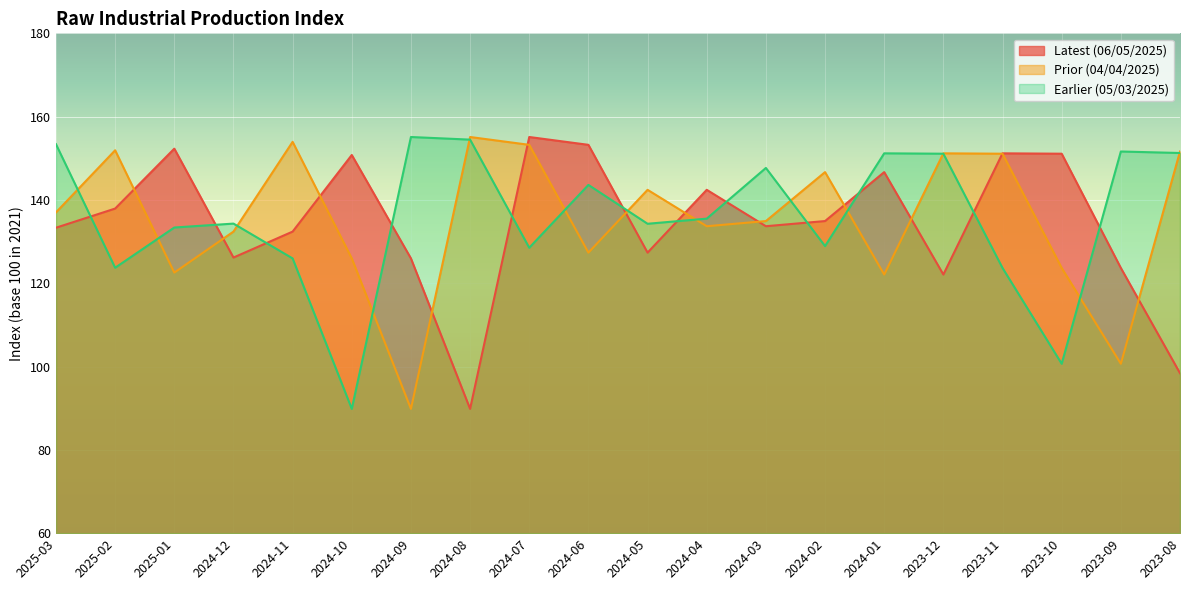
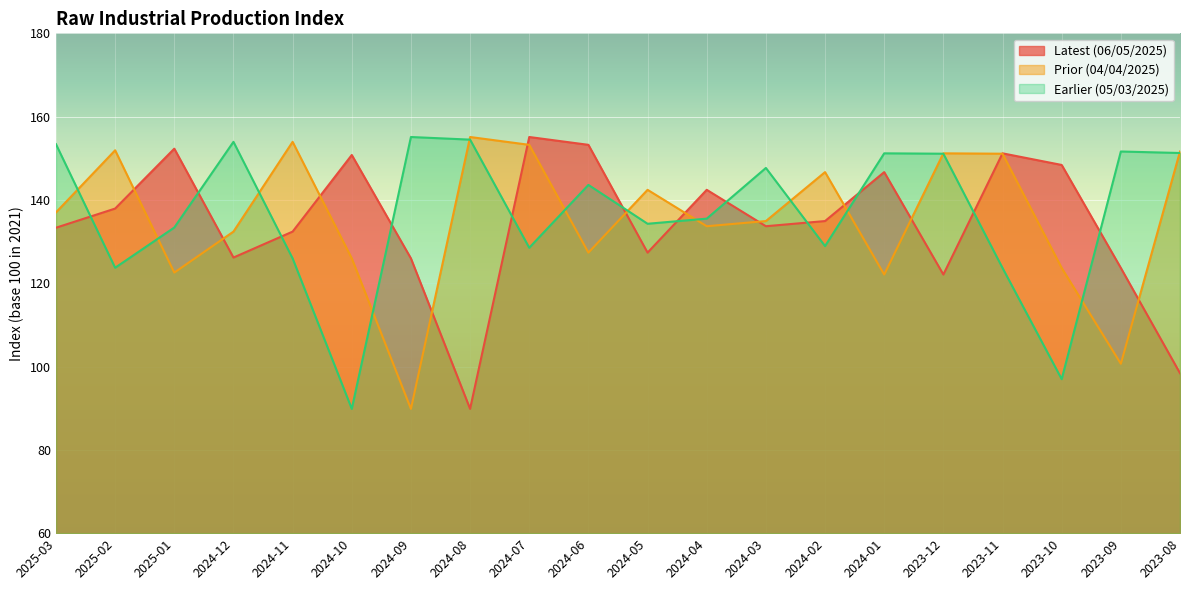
Earlier (05/03/2025), 2024-12: 134 -> 154
Latest (06/05/2025), 2023-10: 151 -> 148
Earlier (05/03/2025), 2023-10: 101 -> 97
